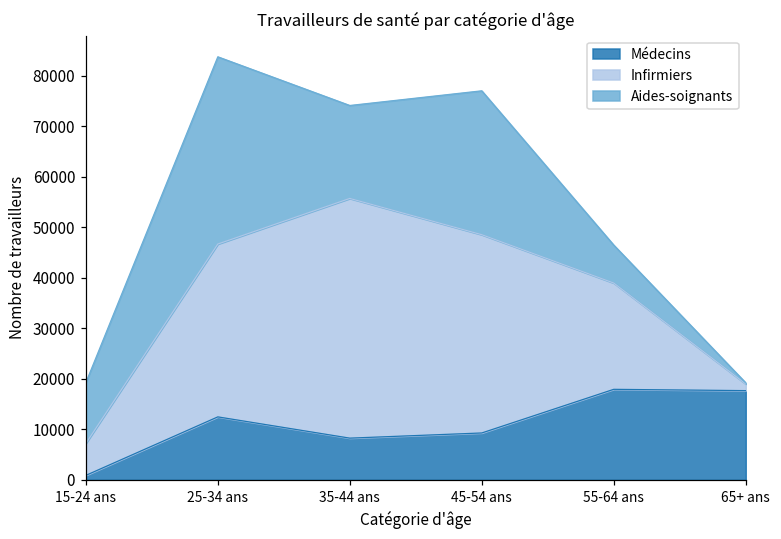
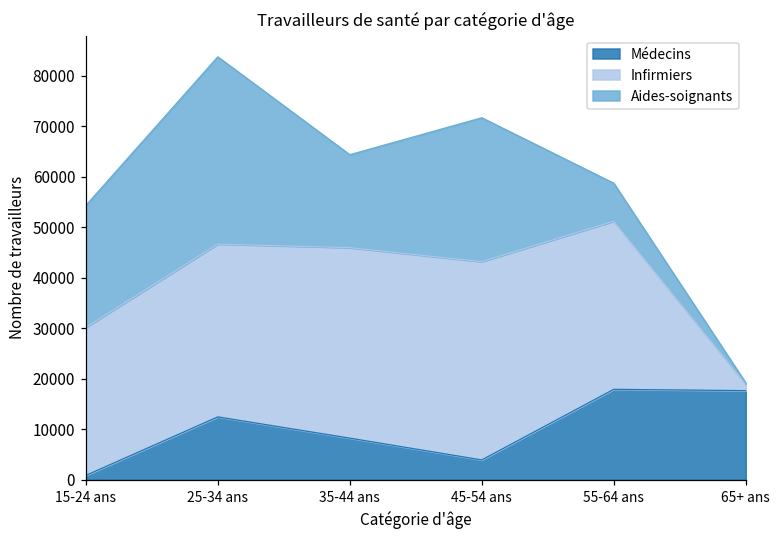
Infirmiers, 15-24 ans: 6000 -> 29000
Aides-soignants, 15-24 ans: 12000 -> 24000
Infirmiers, 35-44 ans: 47000 -> 38000
Médecins, 45-54 ans: 9000 -> 4000
Infirmiers, 55-64 ans: 21000 -> 33000
